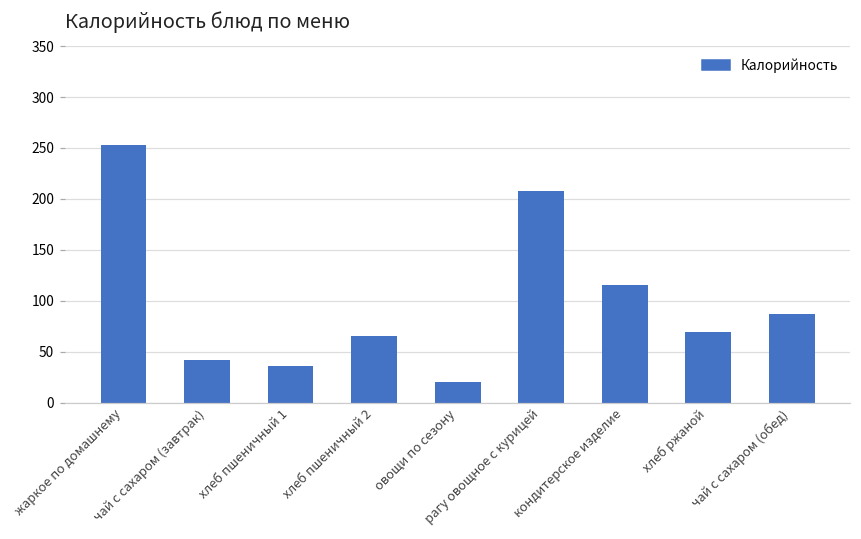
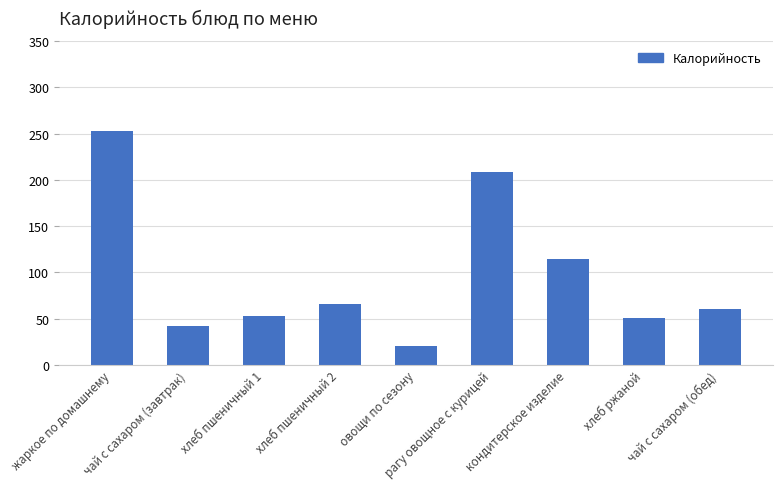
хлеб пшеничный 1: 40 -> 50
хлеб ржаной: 70 -> 50
чай с сахаром (обед): 90 -> 60
